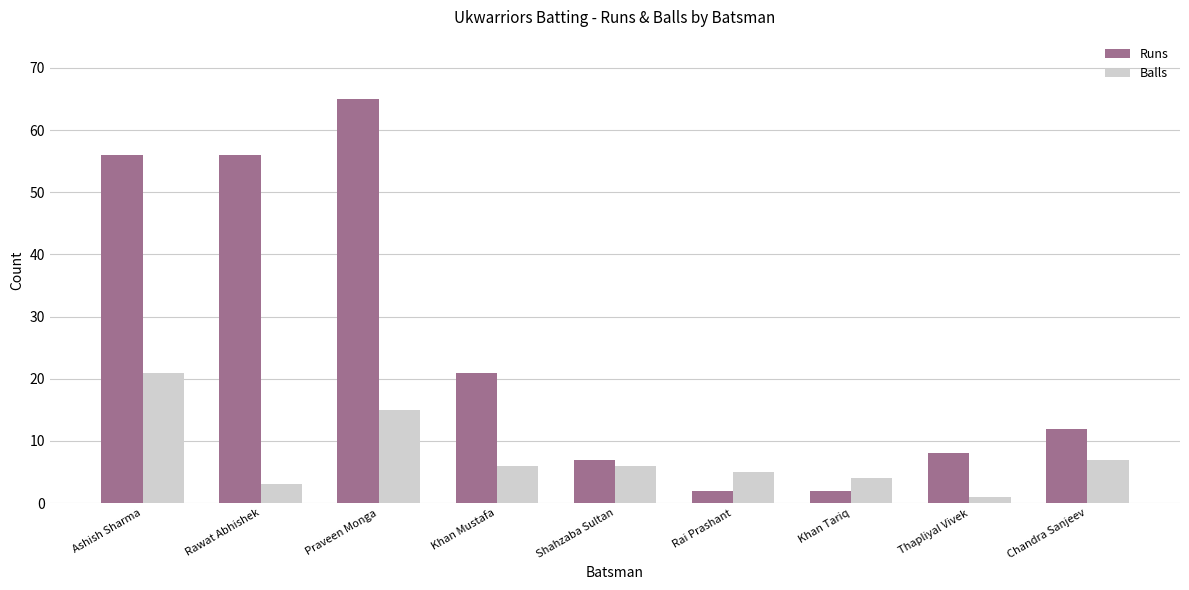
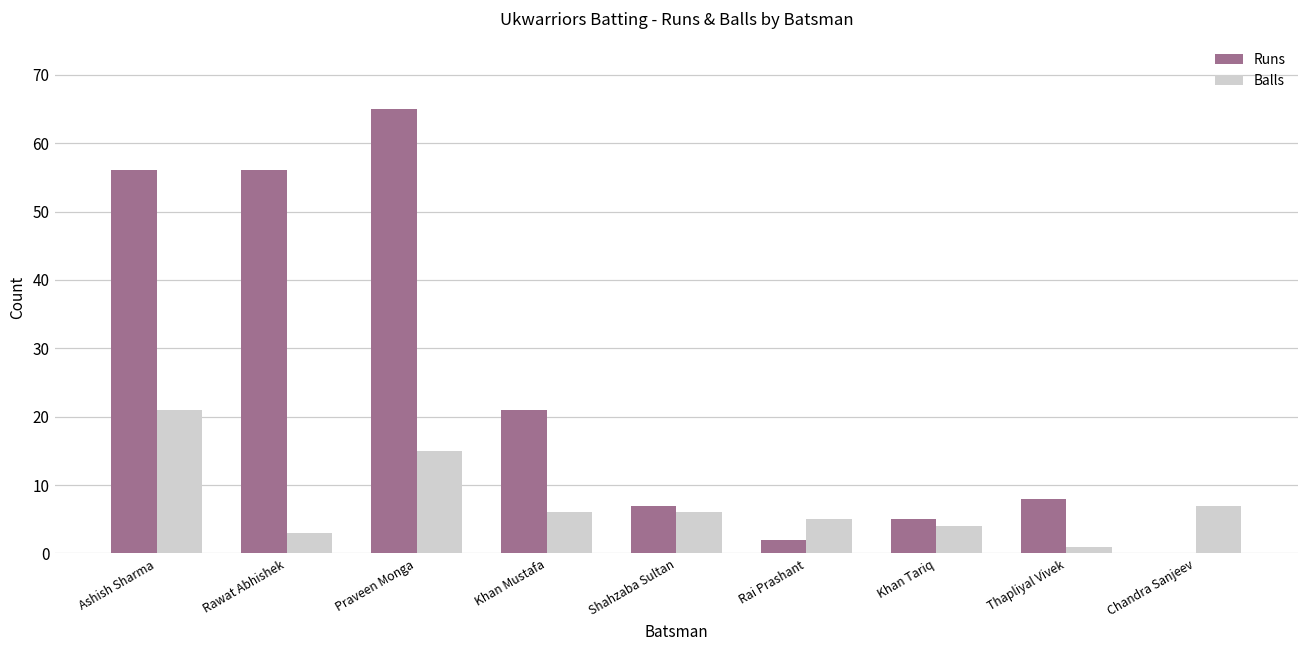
Runs, Khan Tariq: 2 -> 5
Runs, Chandra Sanjeev: 12 -> 0
